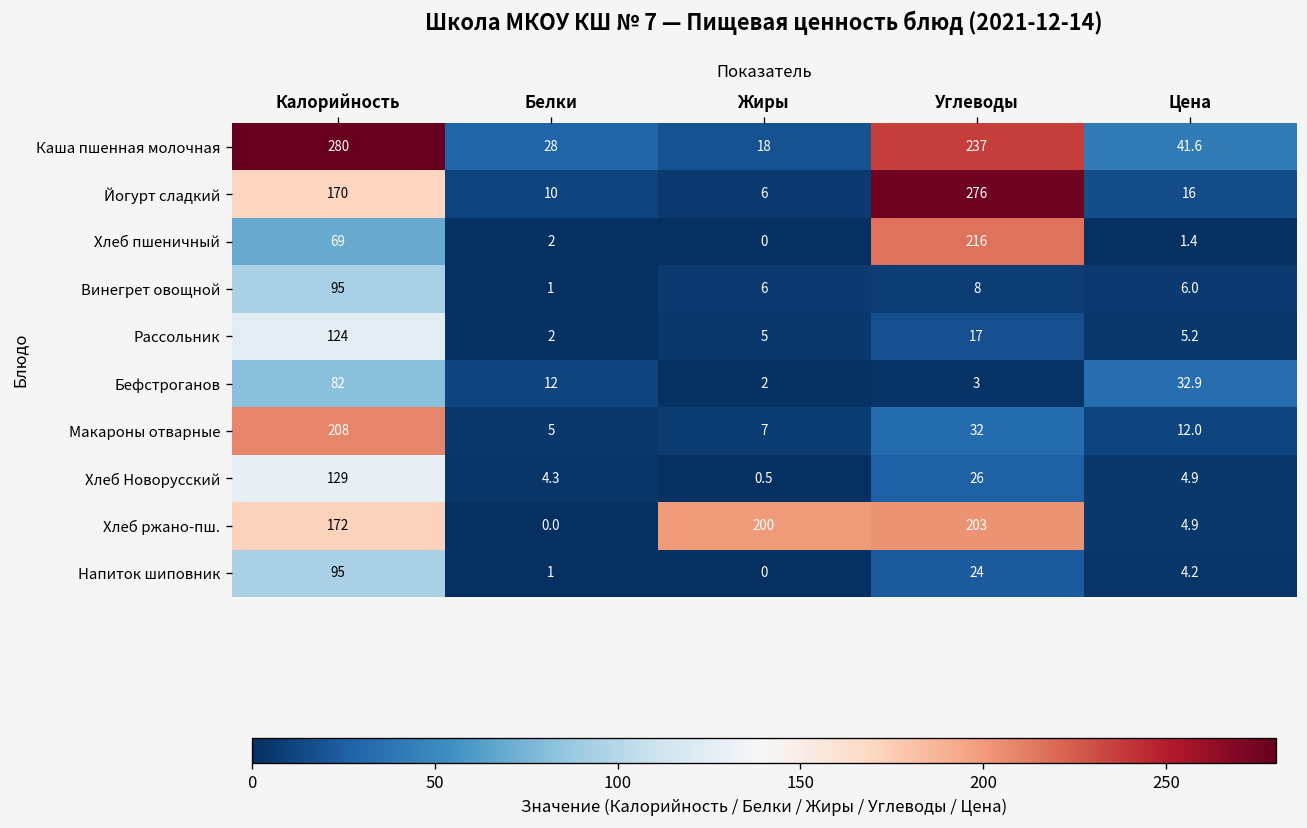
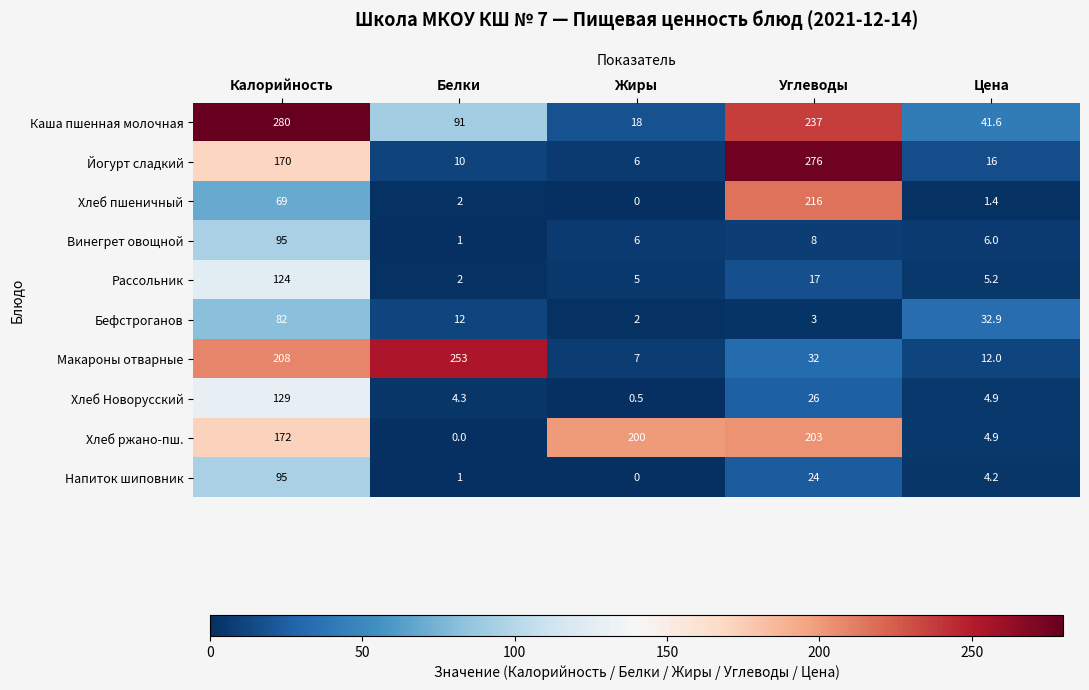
Каша пшенная молочная, Белки: 28 -> 91
Макароны отварные, Белки: 5 -> 253
